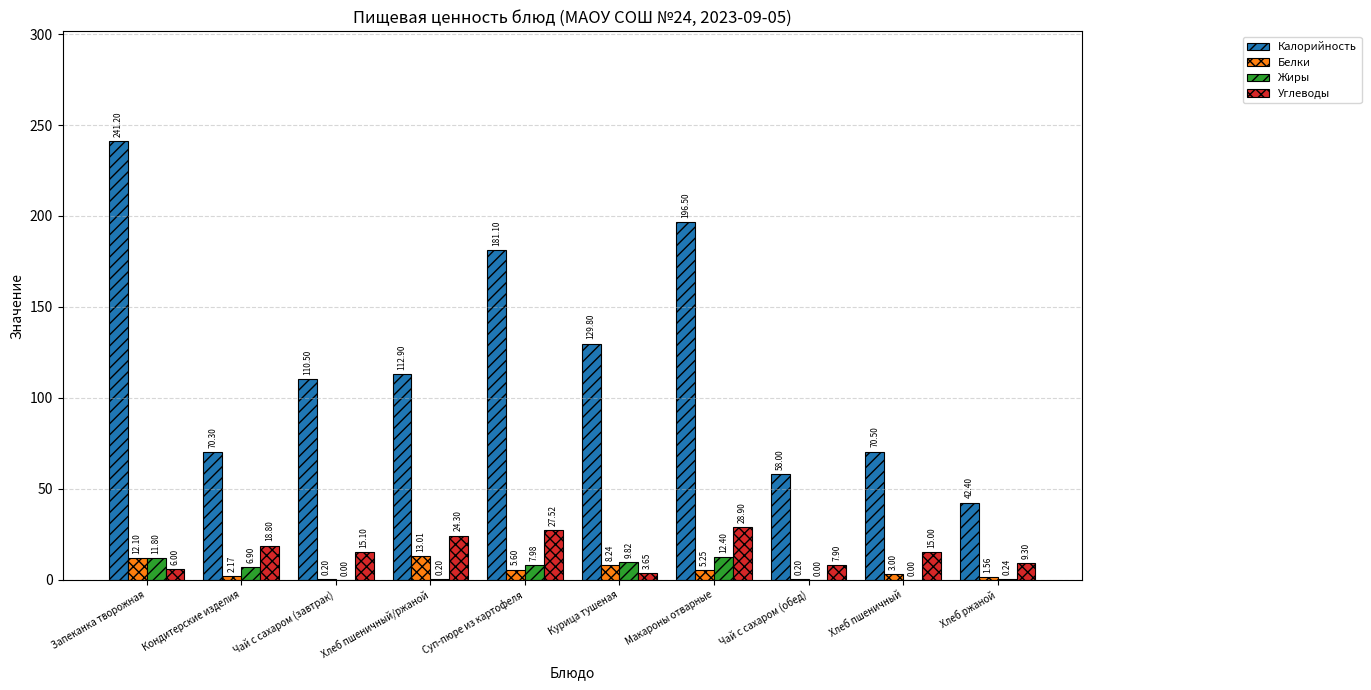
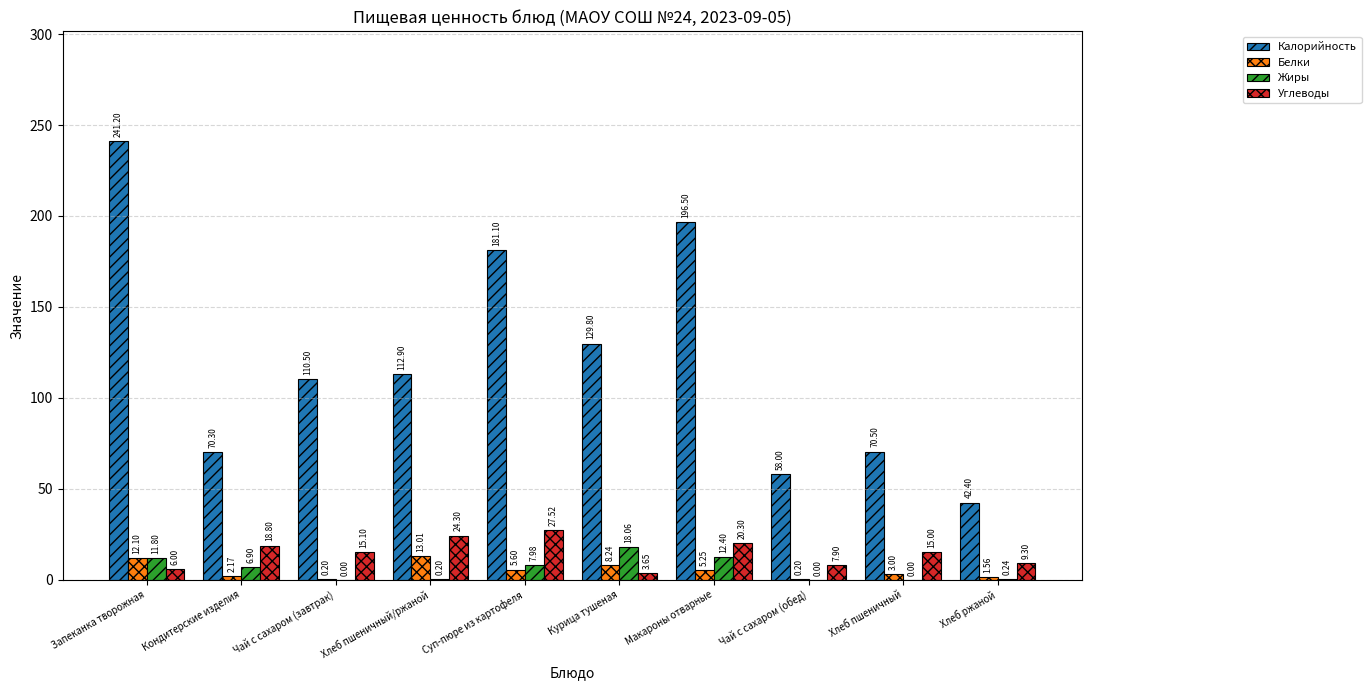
Жиры, Курица тушеная: 9.82 -> 18.06
Углеводы, Макароны отварные: 28.90 -> 20.30
